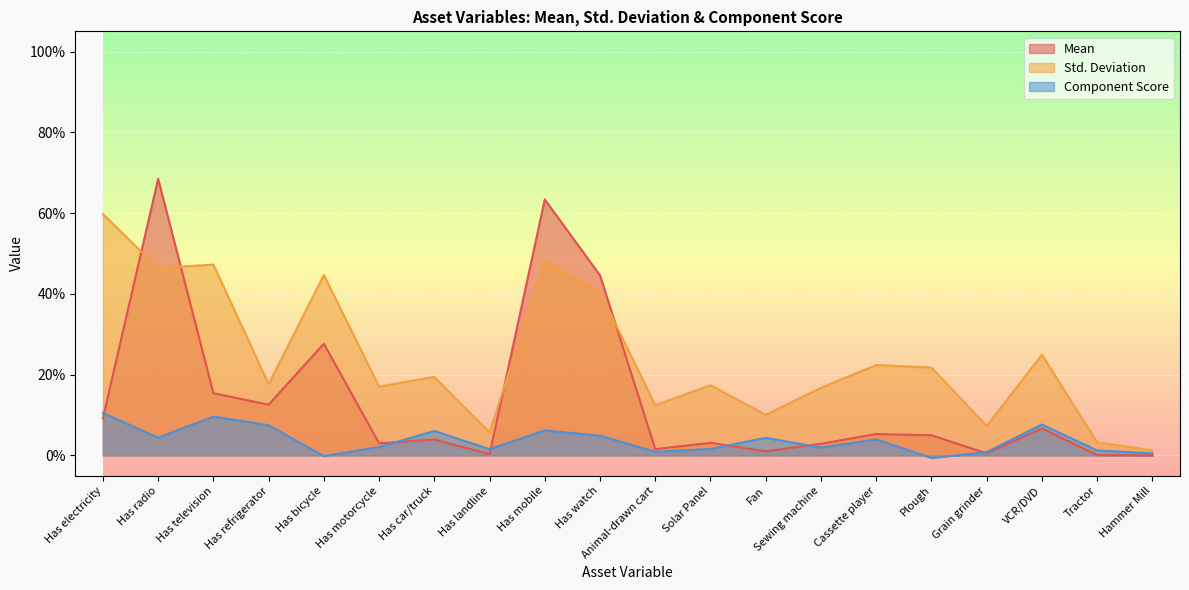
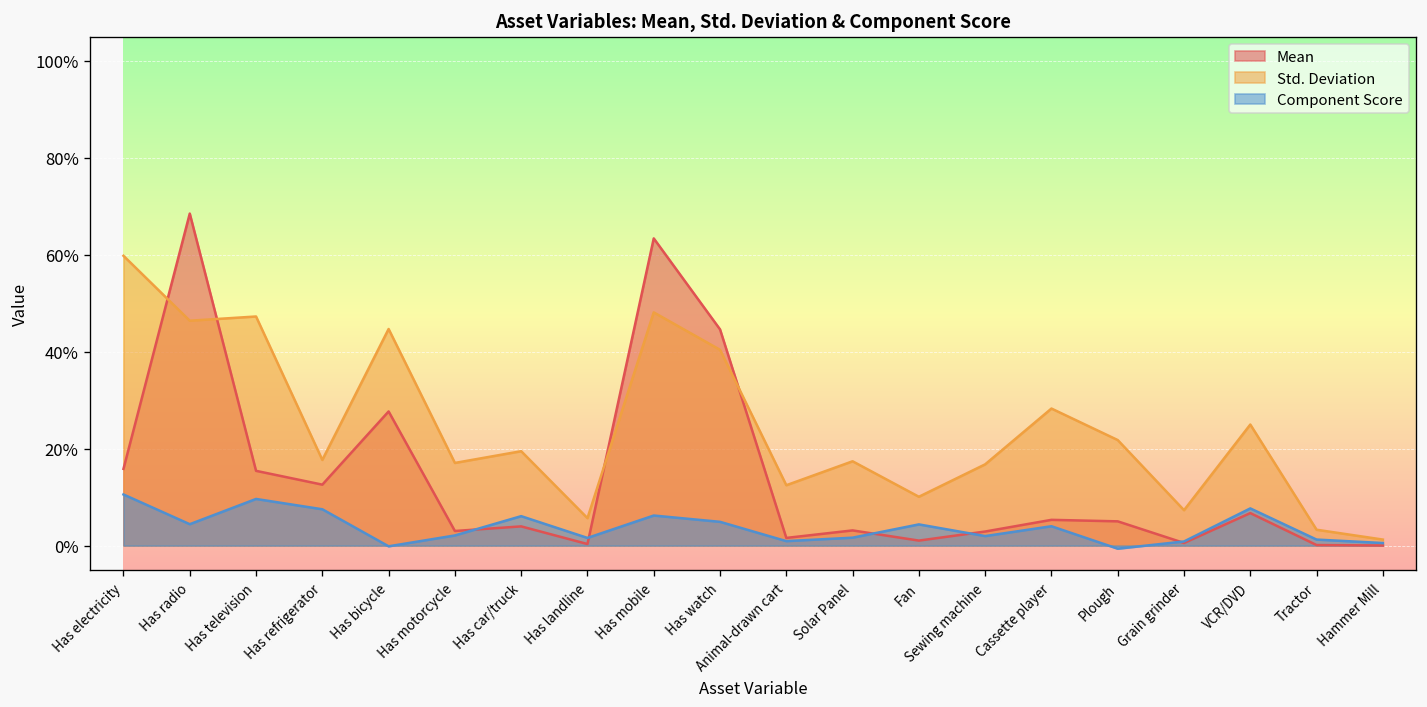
Mean, Has electricity: 9% -> 16%
Std. Deviation, Cassette player: 22% -> 28%
